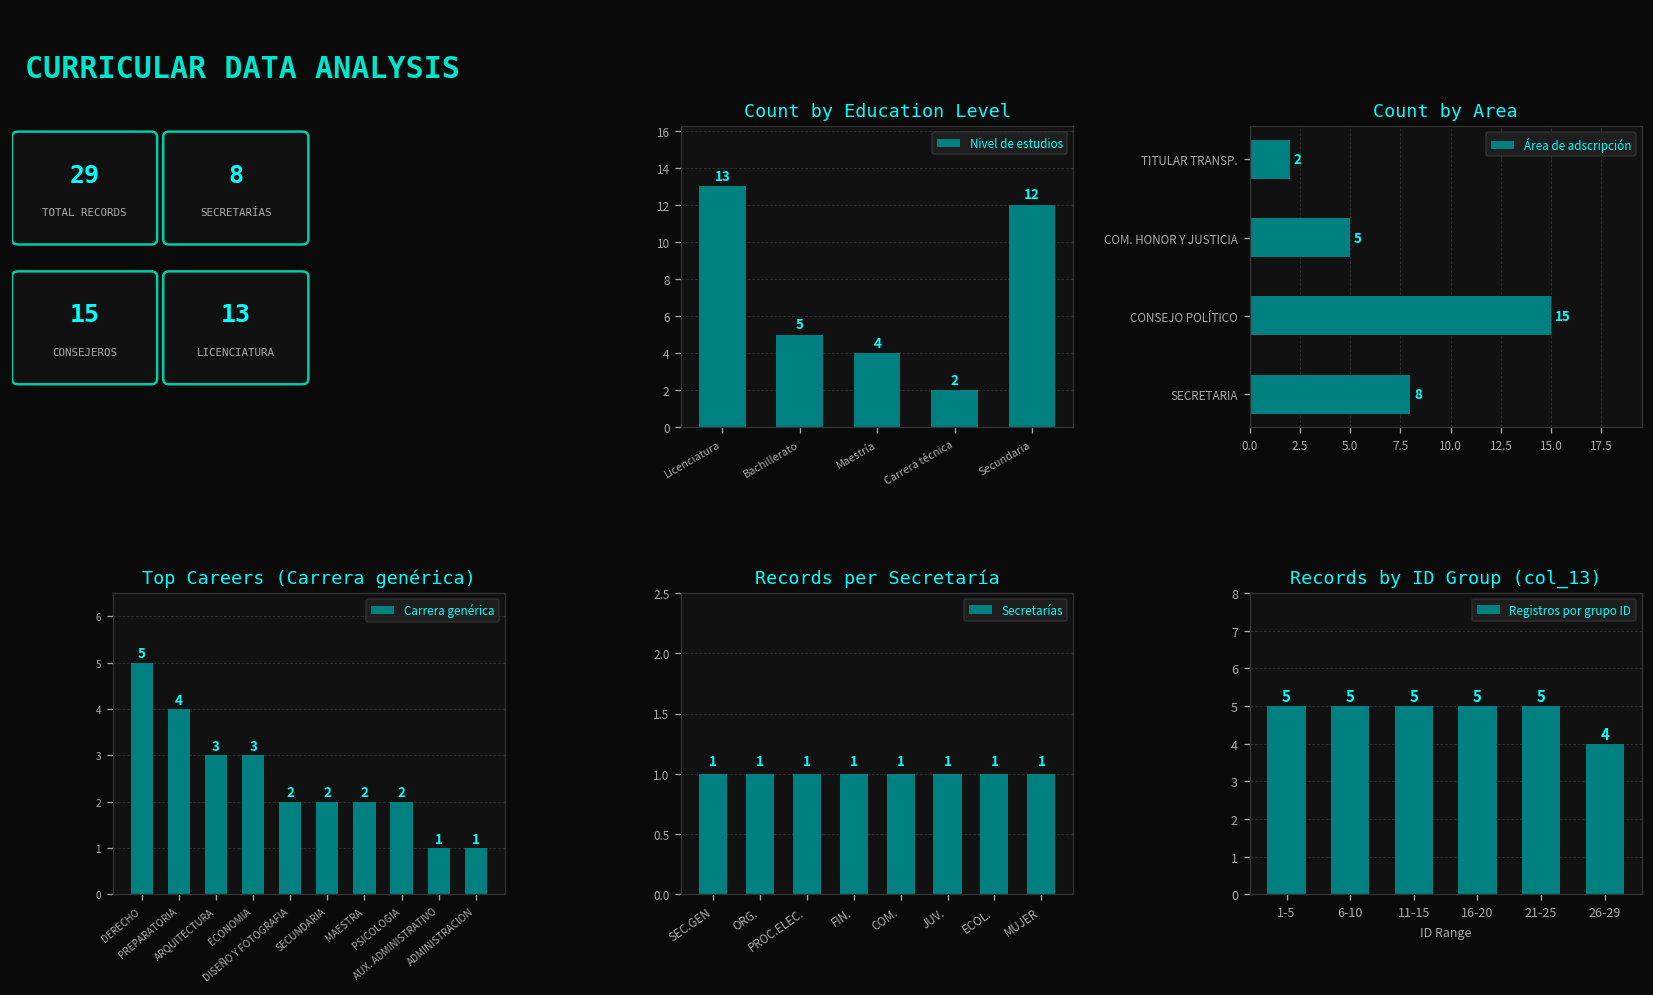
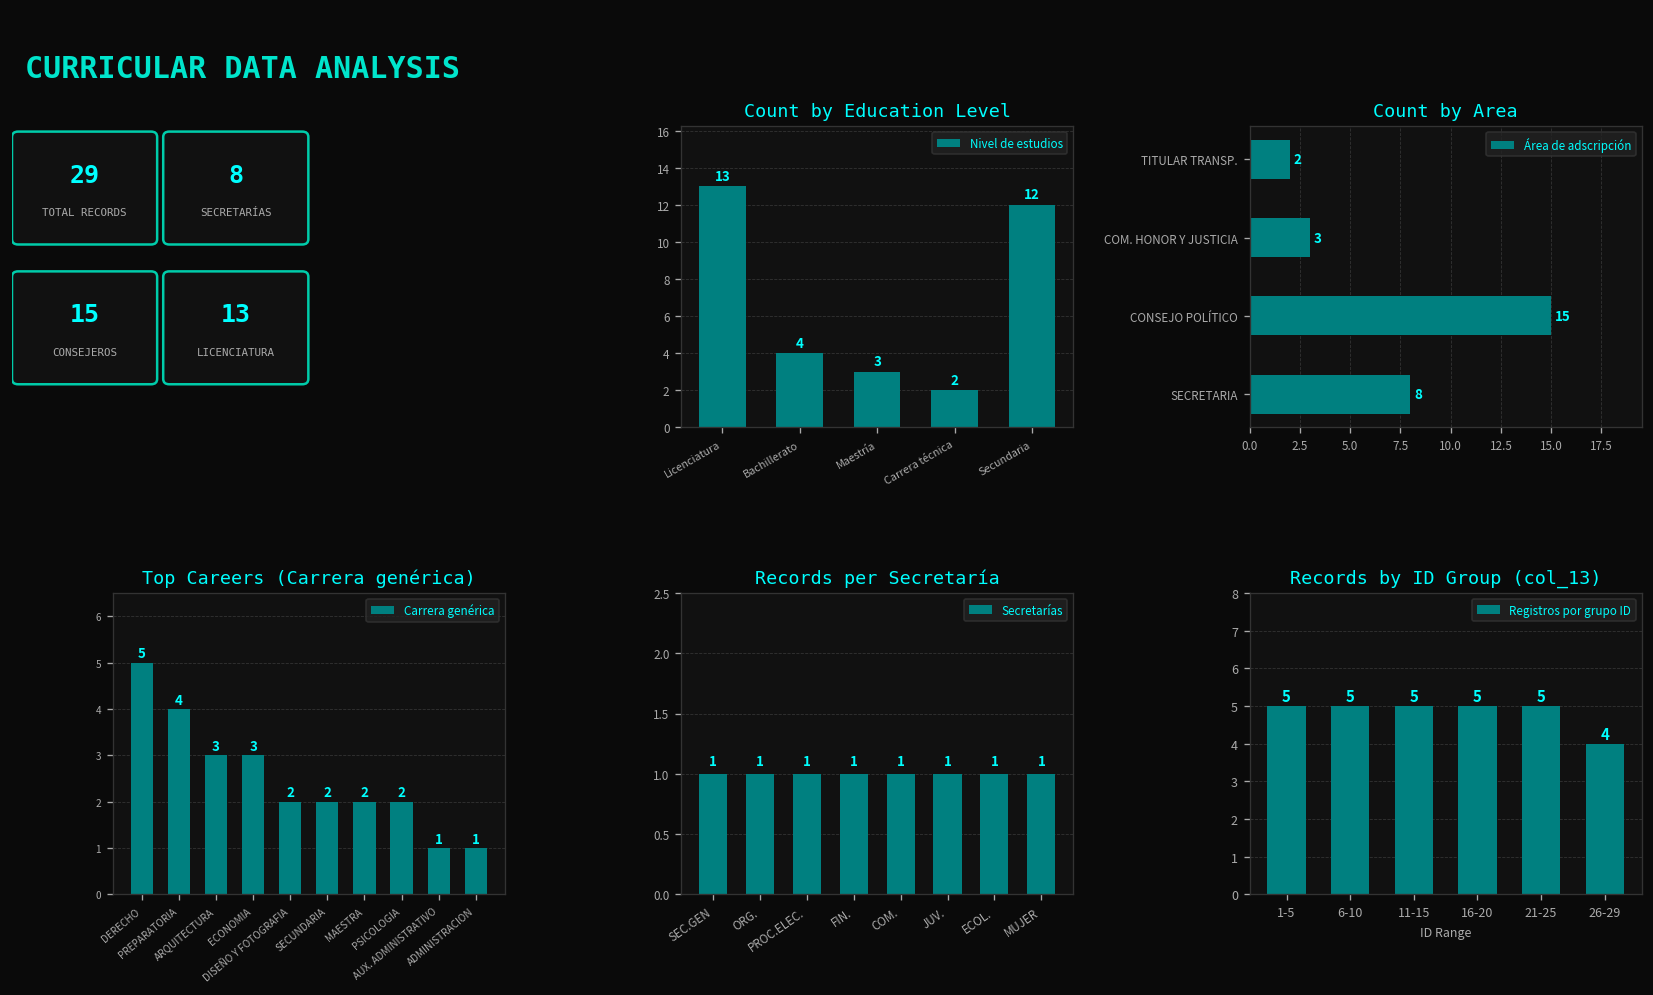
Count by Education Level, Bachillerato: 5 -> 4
Count by Education Level, Maestría: 4 -> 3
Count by Area, COM. HONOR Y JUSTICIA: 5 -> 3
